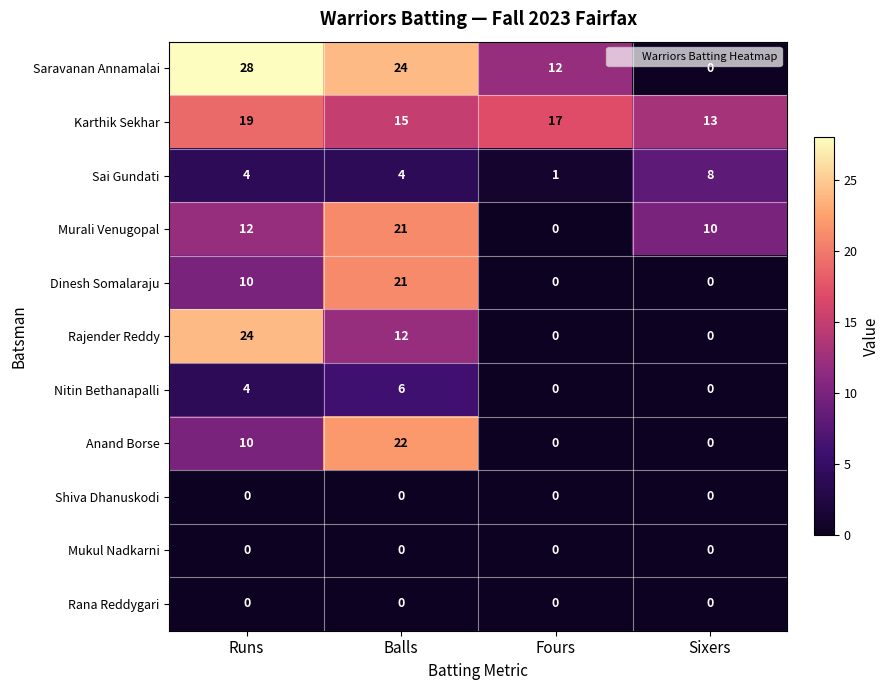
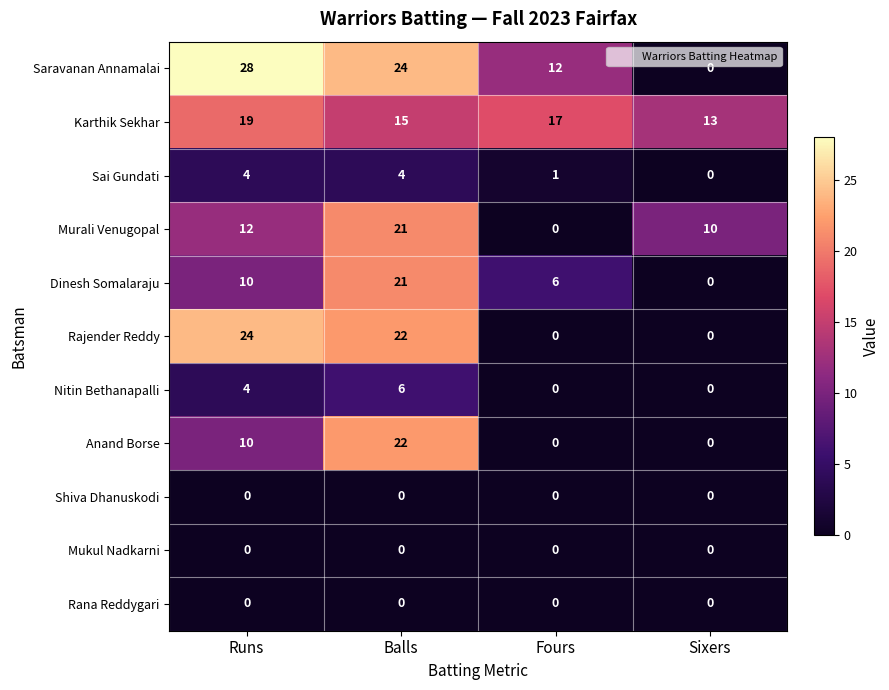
Sai Gundati, Sixers: 8 -> 0
Dinesh Somalaraju, Fours: 0 -> 6
Rajender Reddy, Balls: 12 -> 22
